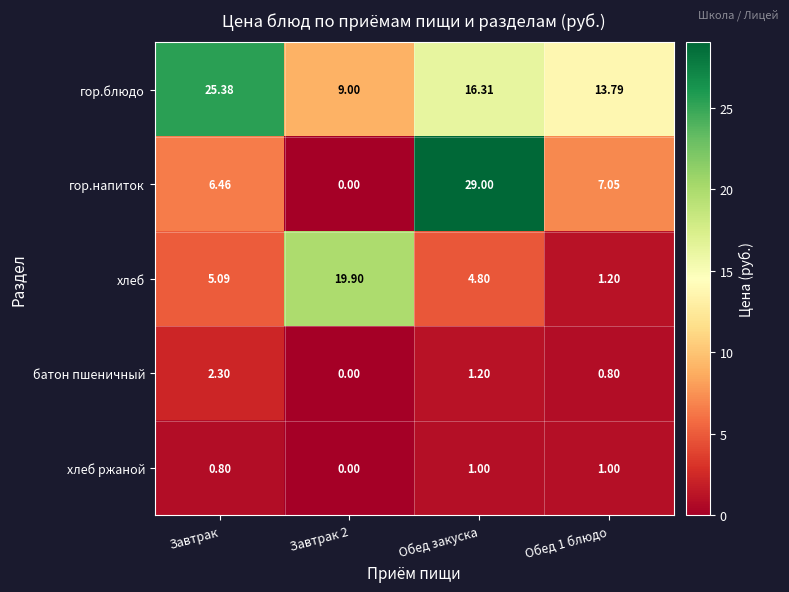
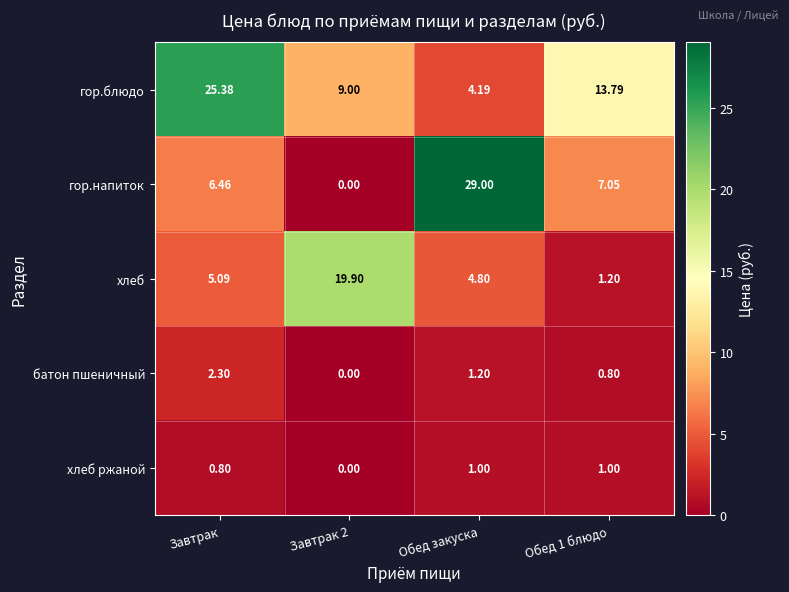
гор.блюдо, Обед закуска: 16.31 -> 4.19
